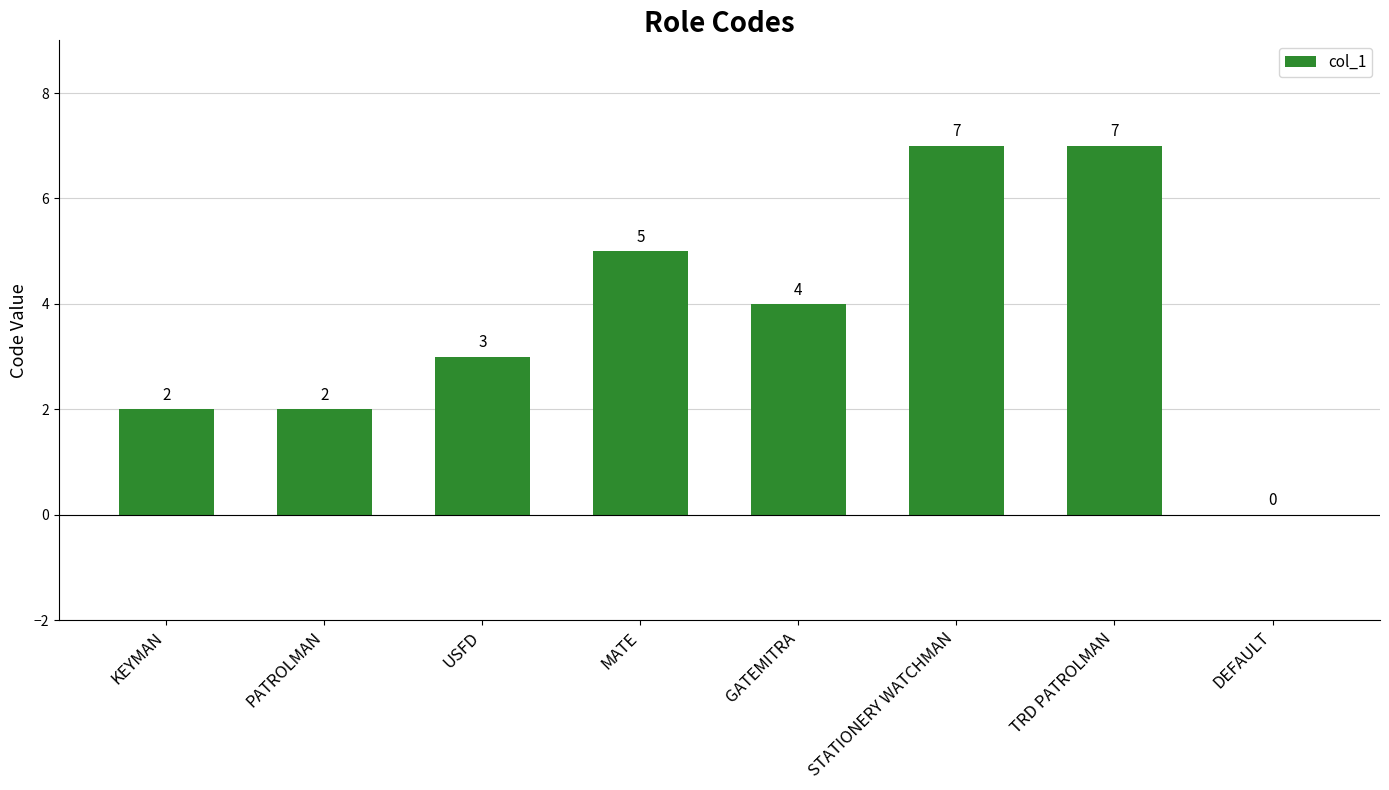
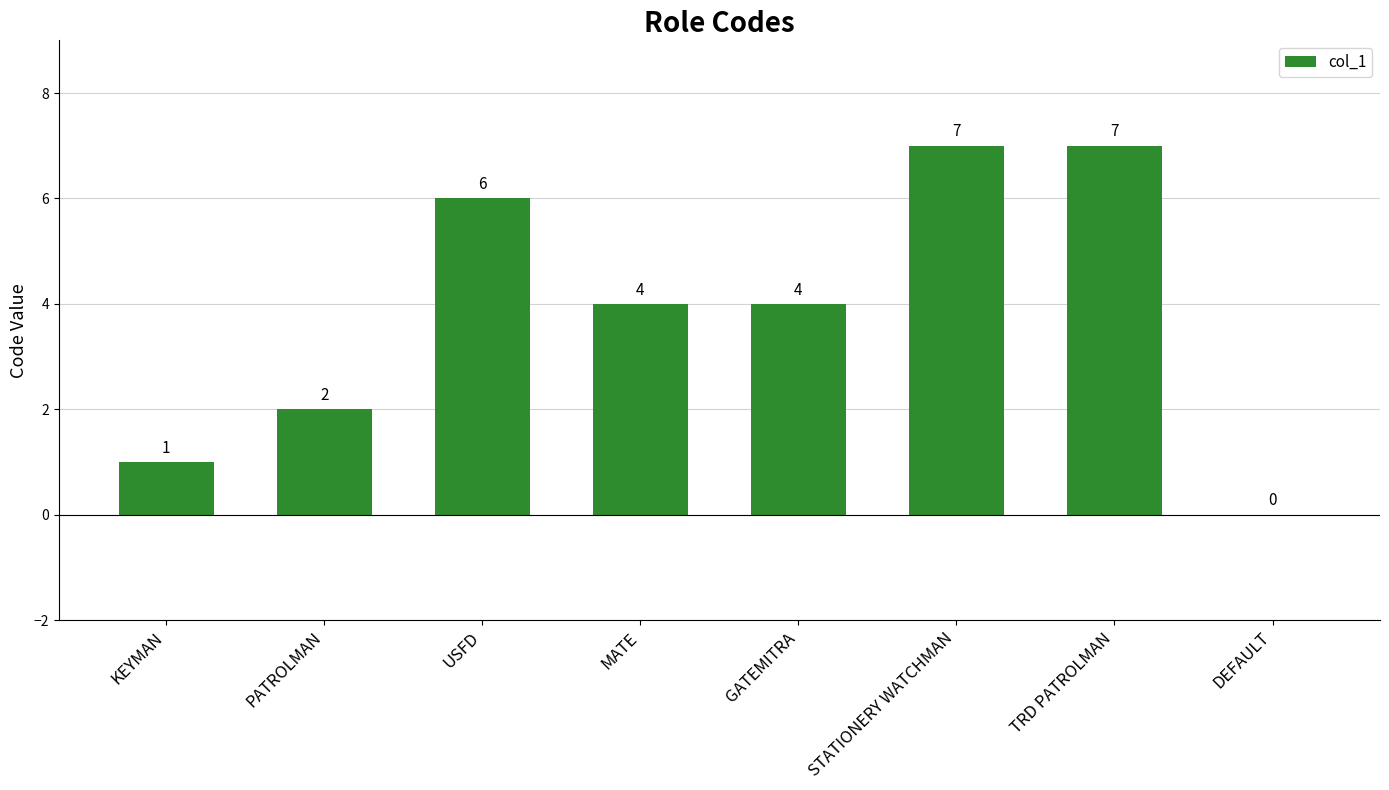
KEYMAN: 2 -> 1
USFD: 3 -> 6
MATE: 5 -> 4
